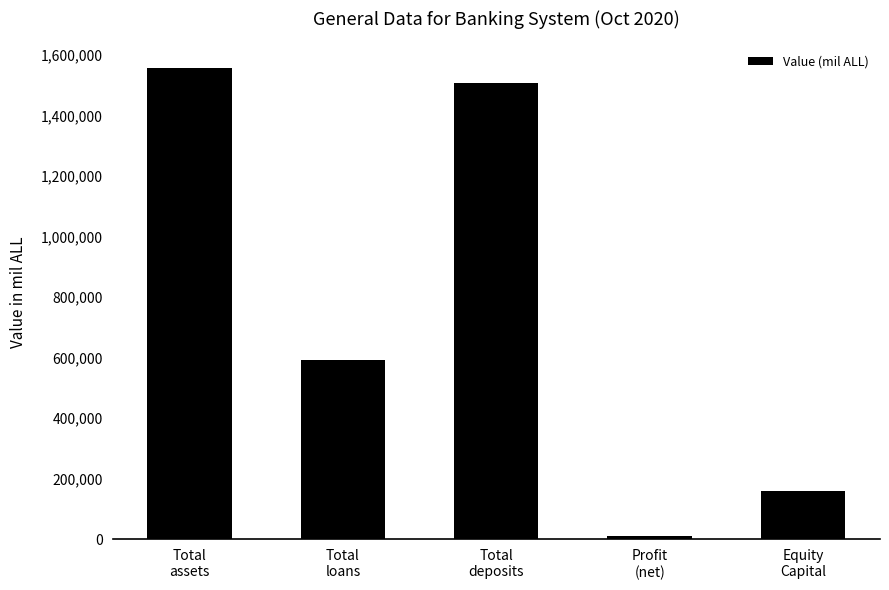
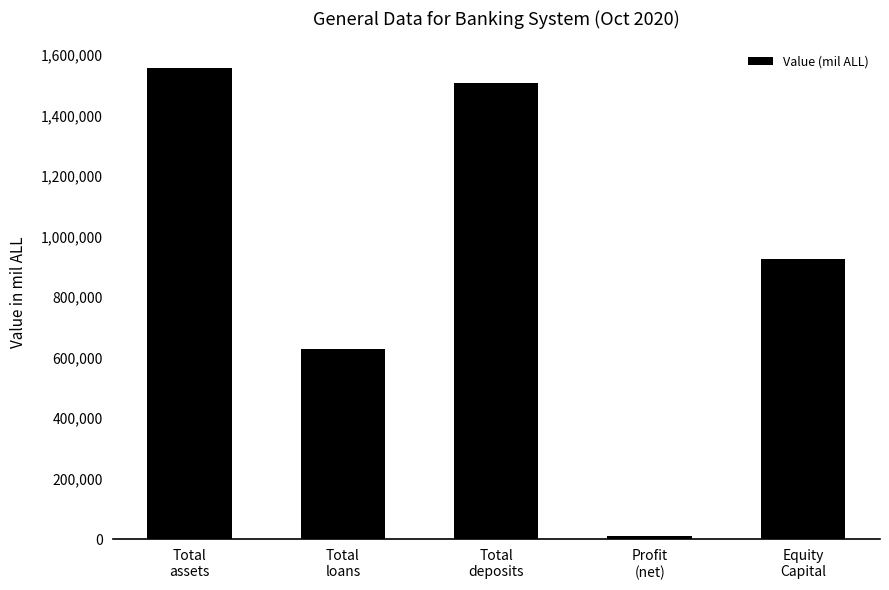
Total loans: 590,000 -> 630,000
Equity Capital: 160,000 -> 930,000
